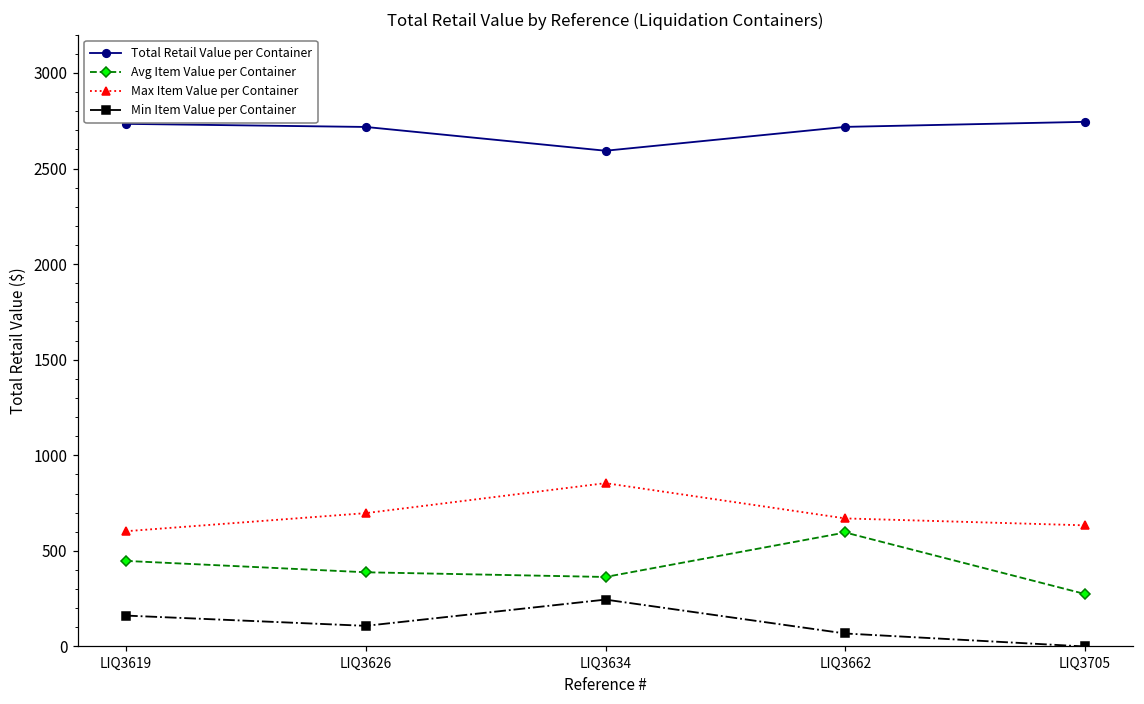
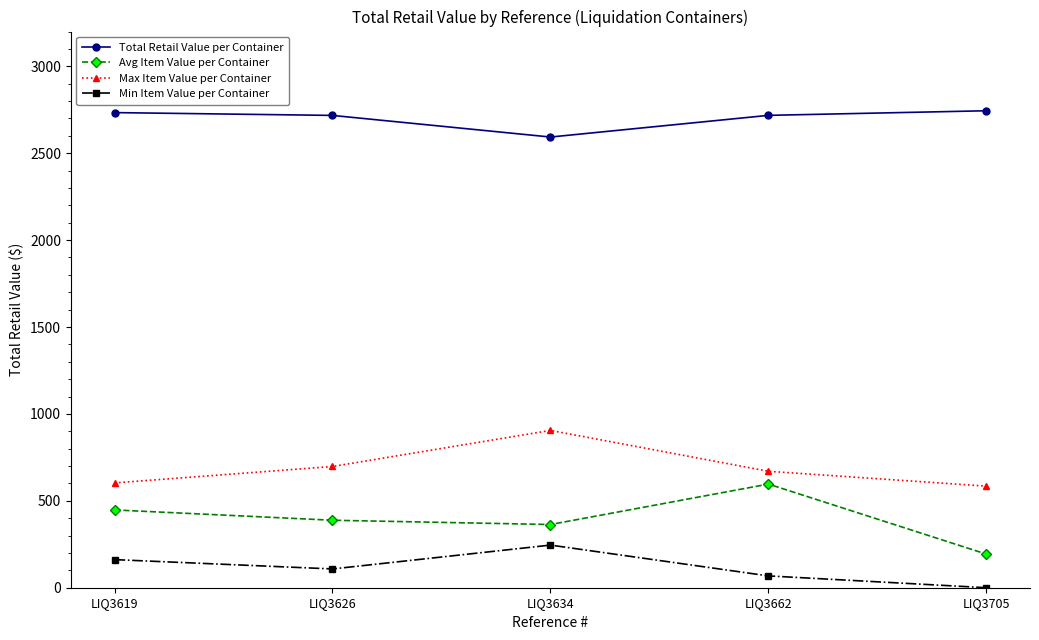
Max Item Value per Container, LIQ3634: 850 -> 910
Avg Item Value per Container, LIQ3705: 270 -> 190
Max Item Value per Container, LIQ3705: 630 -> 580
